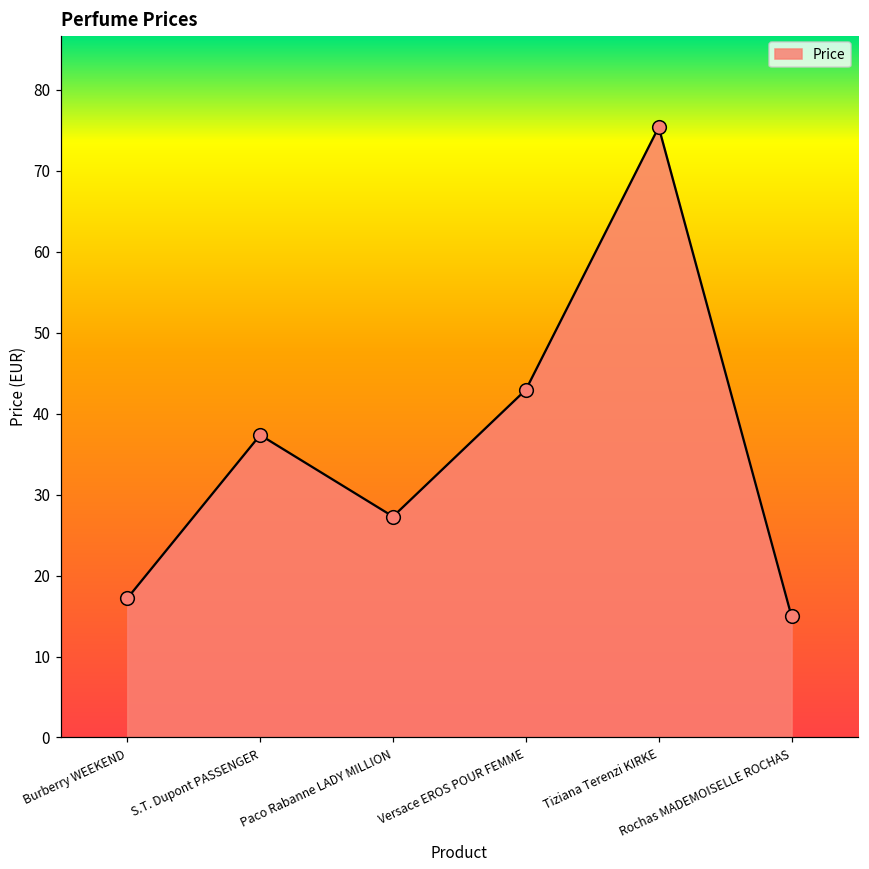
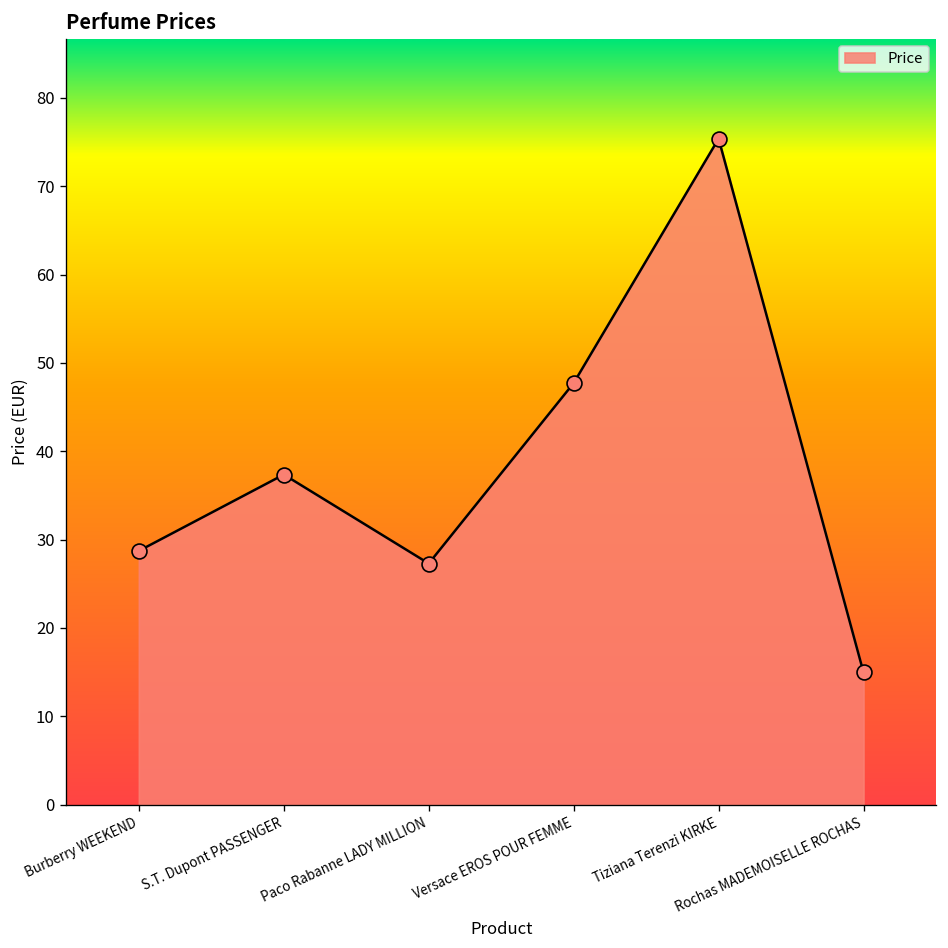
Burberry WEEKEND: 17 -> 29
Versace EROS POUR FEMME: 43 -> 48
